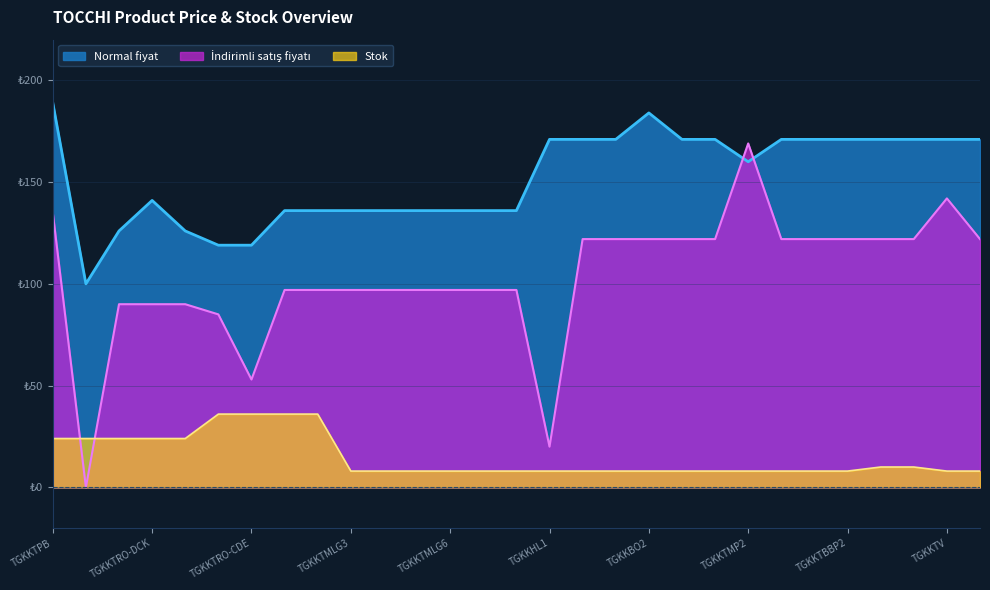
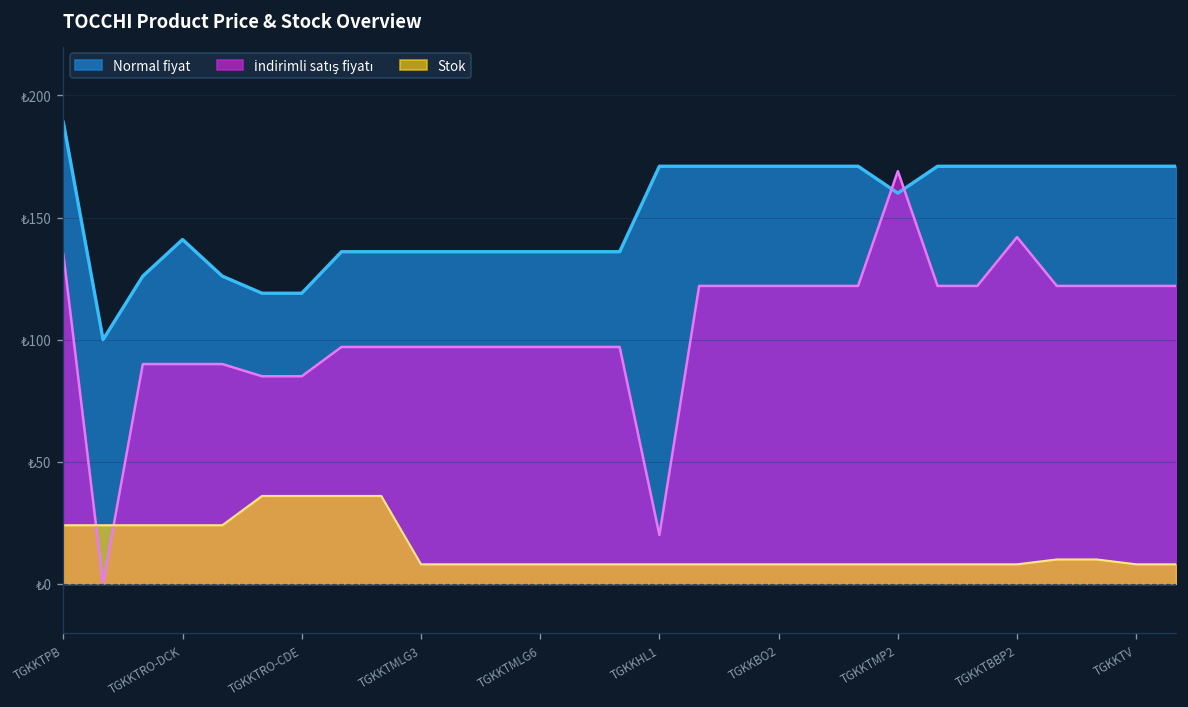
İndirimli satış fiyatı, TGKKTRO-CDE: ₺53 -> ₺85
Normal fiyat, TGKKBO2: ₺184 -> ₺171
İndirimli satış fiyatı, TGKKTBBP2: ₺122 -> ₺142
İndirimli satış fiyatı, TGKKTV: ₺142 -> ₺122
